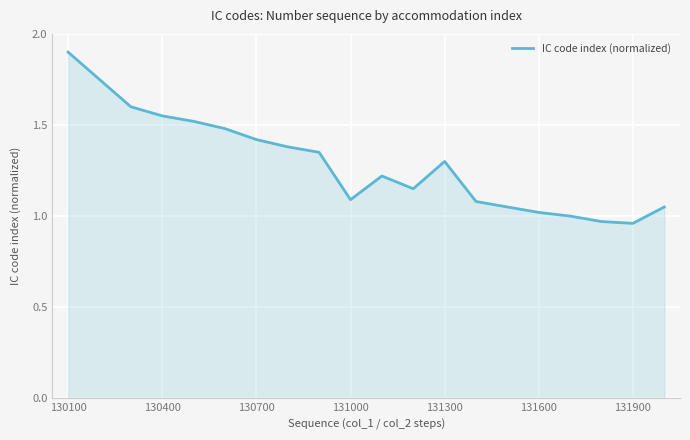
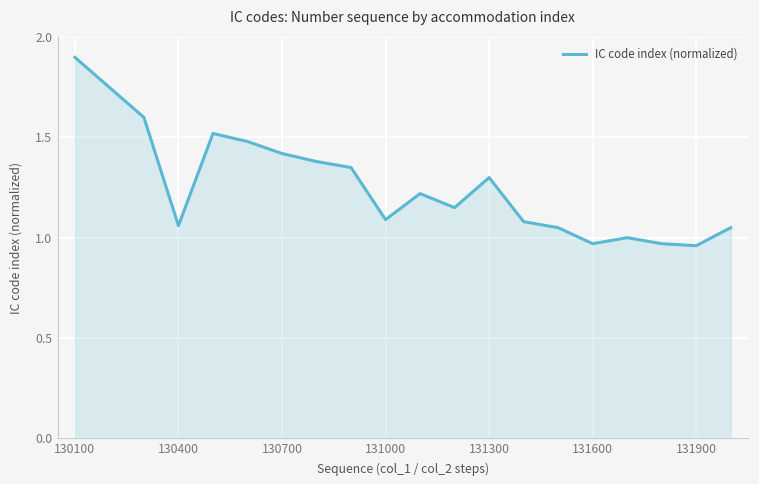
130400: 1.55 -> 1.06
131600: 1.02 -> 0.97
